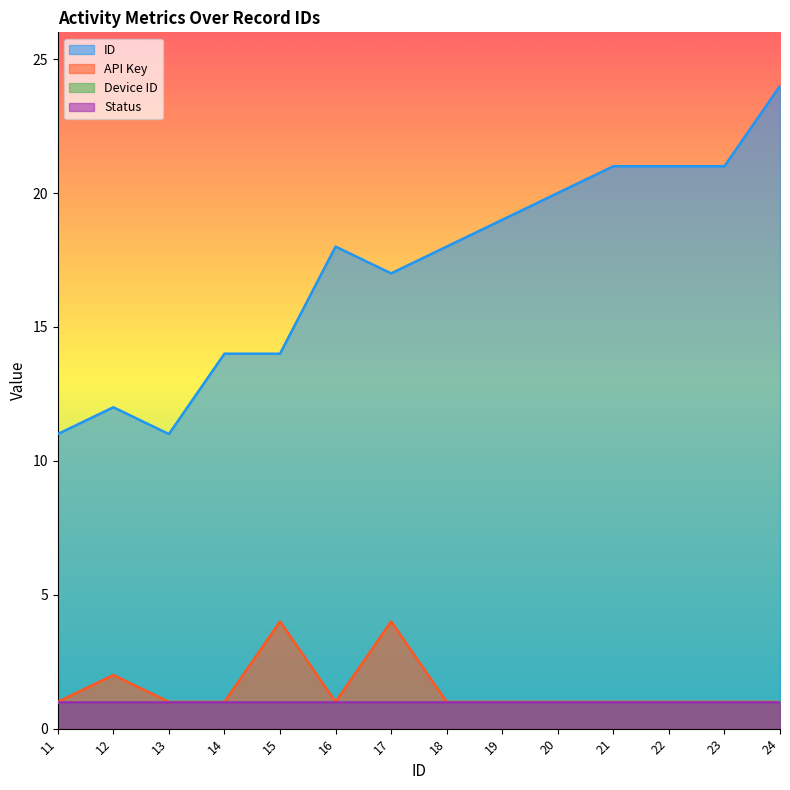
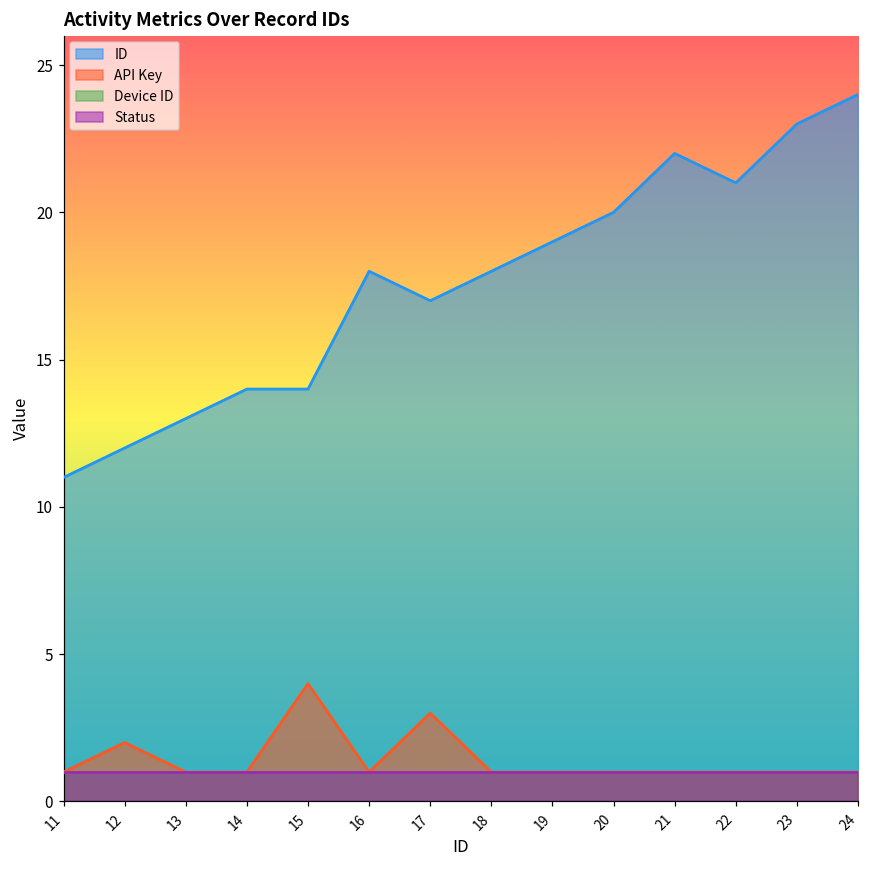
ID, 13: 11 -> 13
API Key, 17: 4 -> 3
ID, 21: 21 -> 22
ID, 23: 21 -> 23
